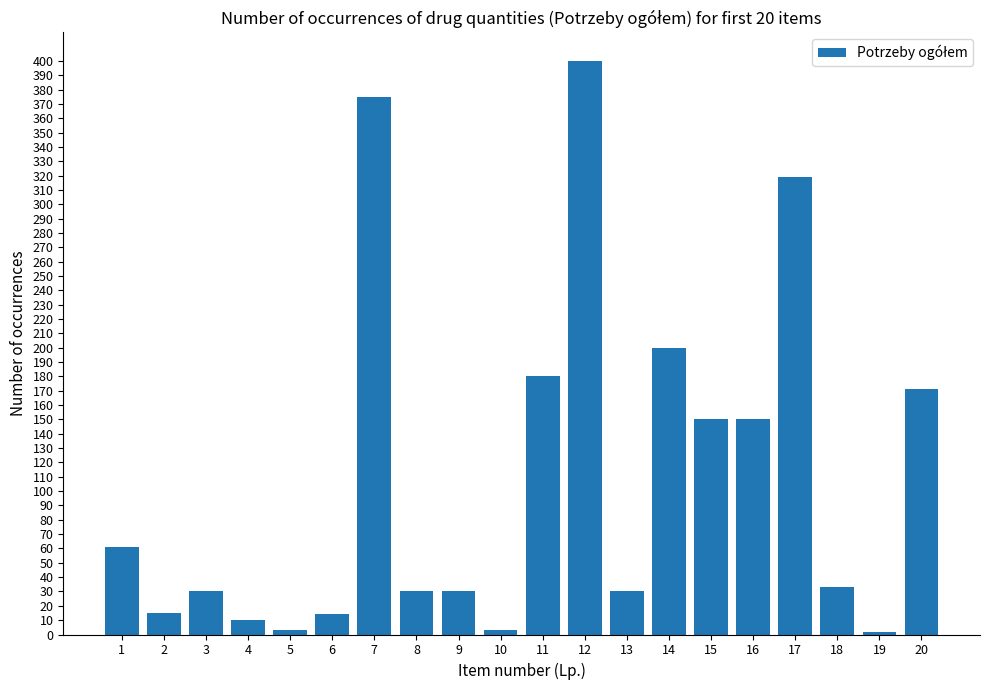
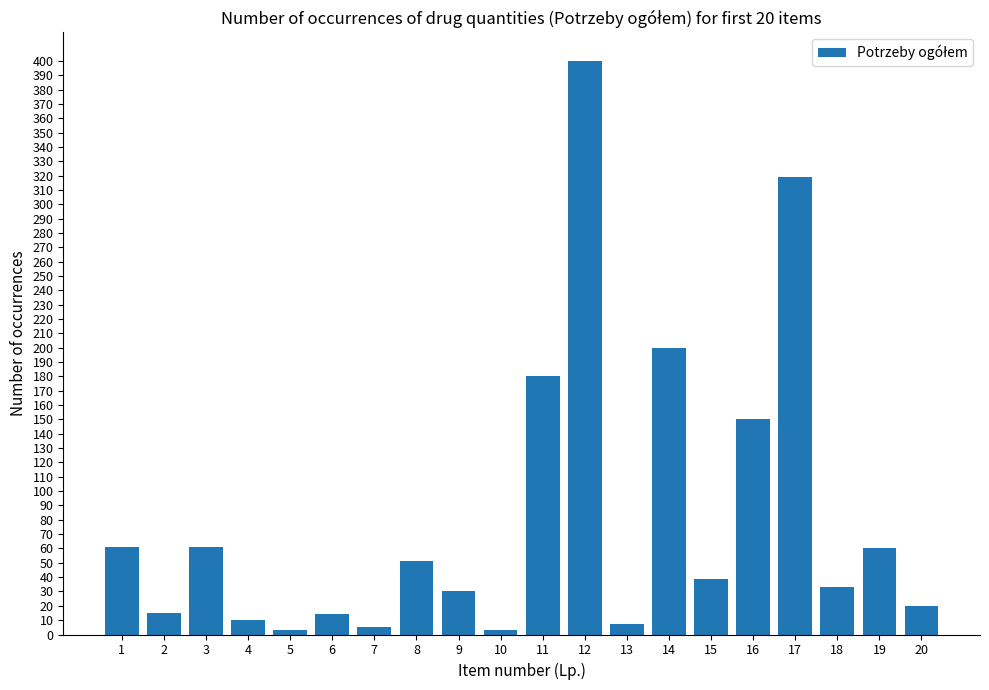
3: 30 -> 61
7: 375 -> 5
8: 30 -> 51
13: 30 -> 7
15: 150 -> 39
19: 2 -> 60
20: 171 -> 20
